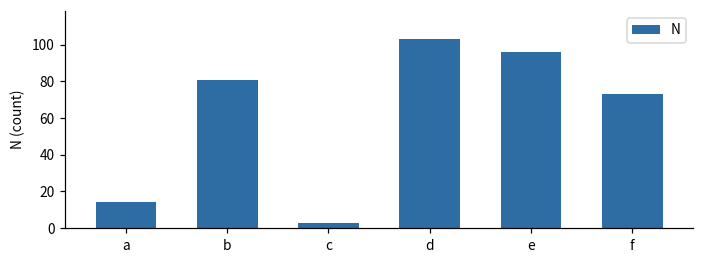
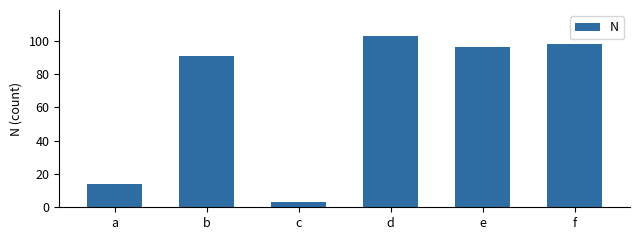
b: 81 -> 91
f: 73 -> 98
